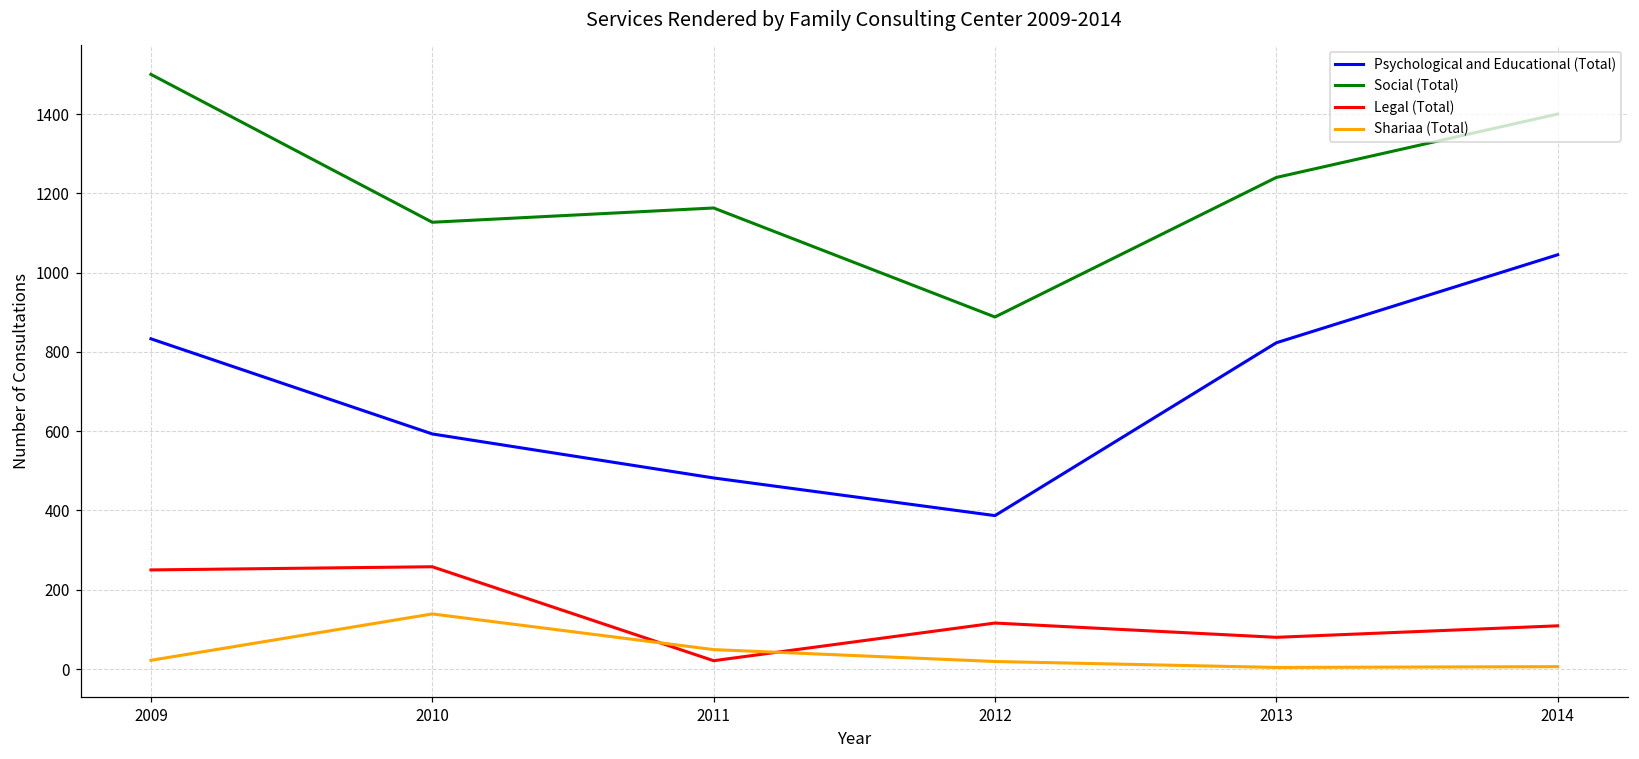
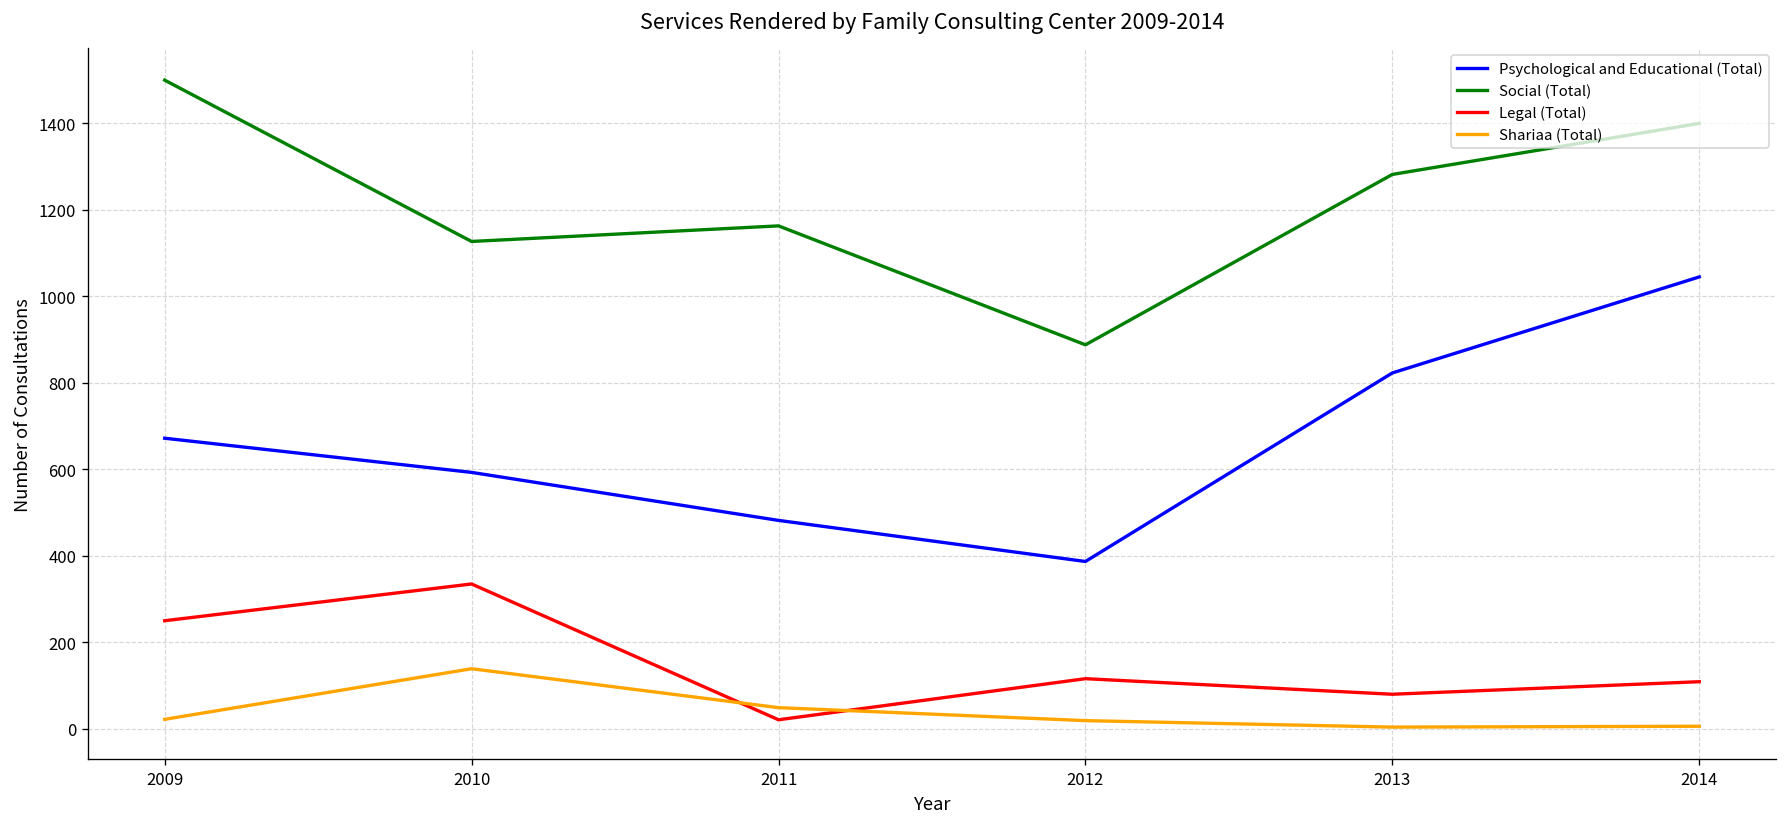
Psychological and Educational (Total), 2009: 830 -> 670
Legal (Total), 2010: 260 -> 340
Social (Total), 2013: 1240 -> 1280
